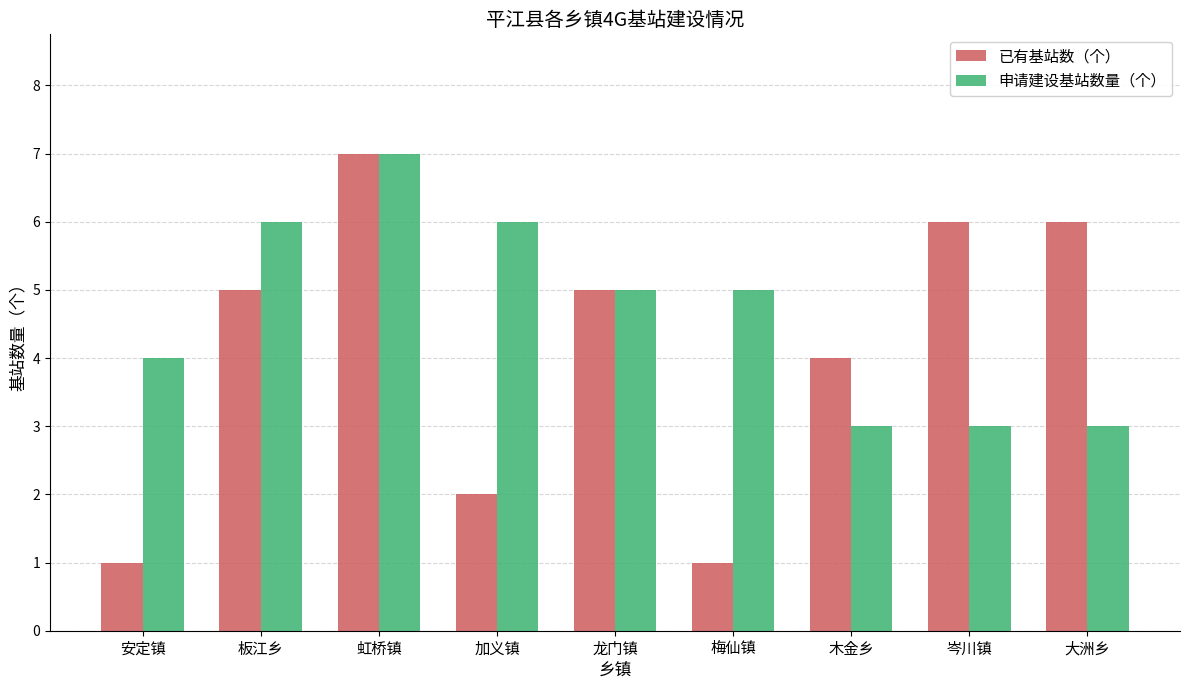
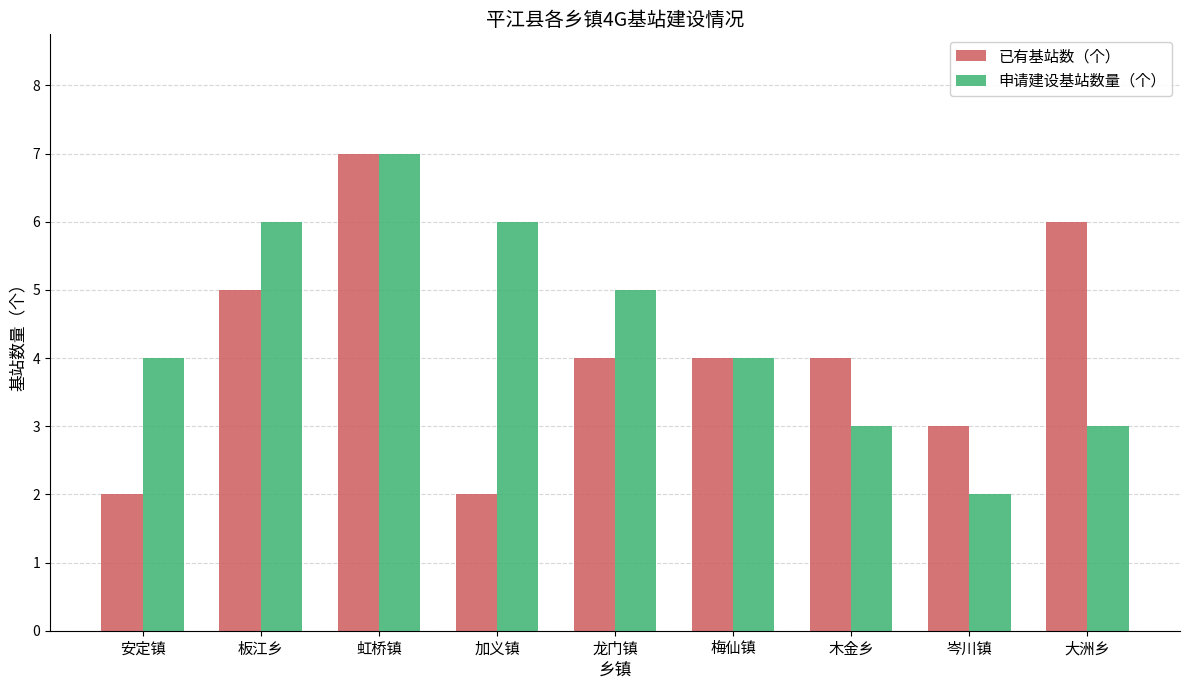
已有基站数（个）, 安定镇: 1 -> 2
已有基站数（个）, 龙门镇: 5 -> 4
已有基站数（个）, 梅仙镇: 1 -> 4
申请建设基站数量（个）, 梅仙镇: 5 -> 4
已有基站数（个）, 岑川镇: 6 -> 3
申请建设基站数量（个）, 岑川镇: 3 -> 2
